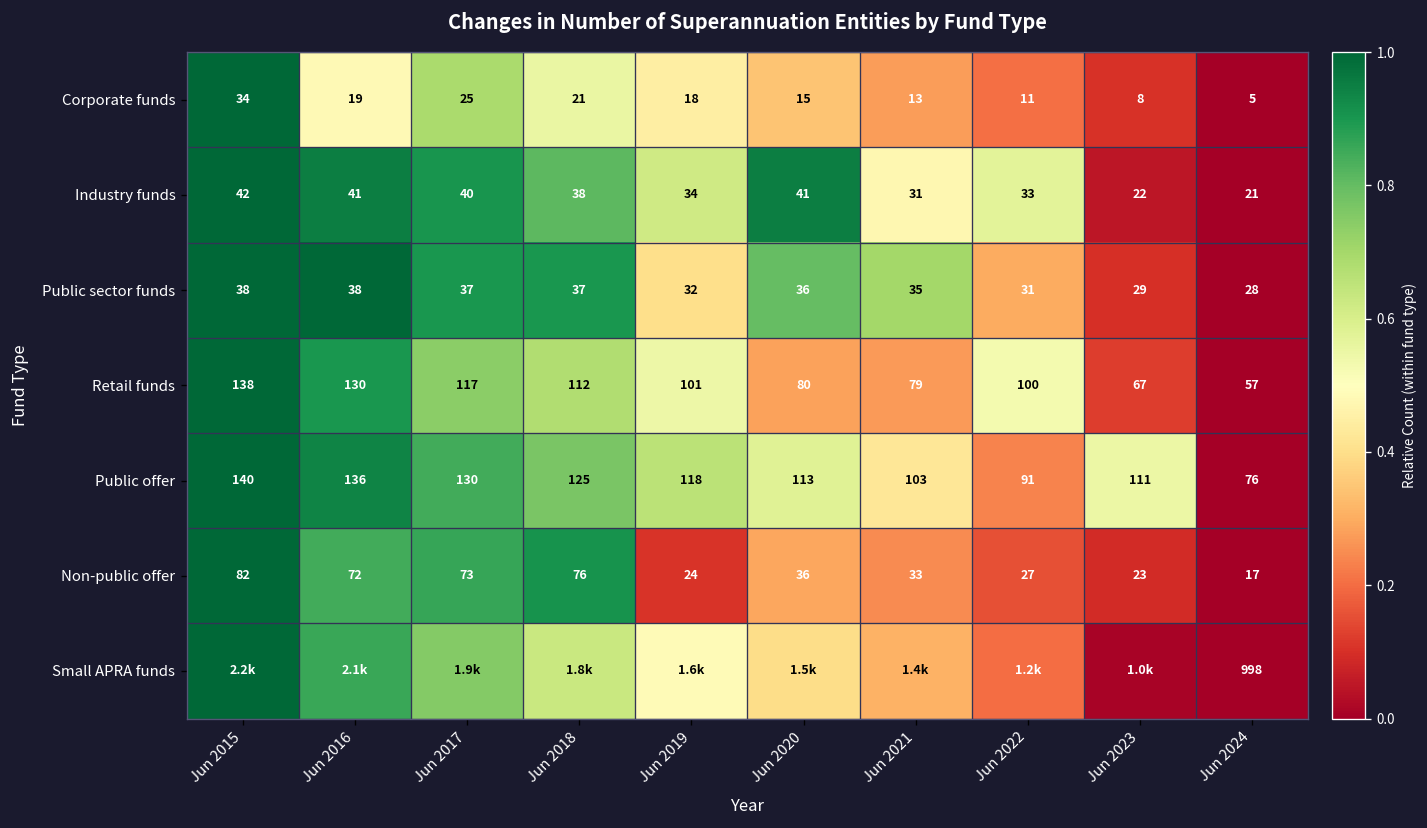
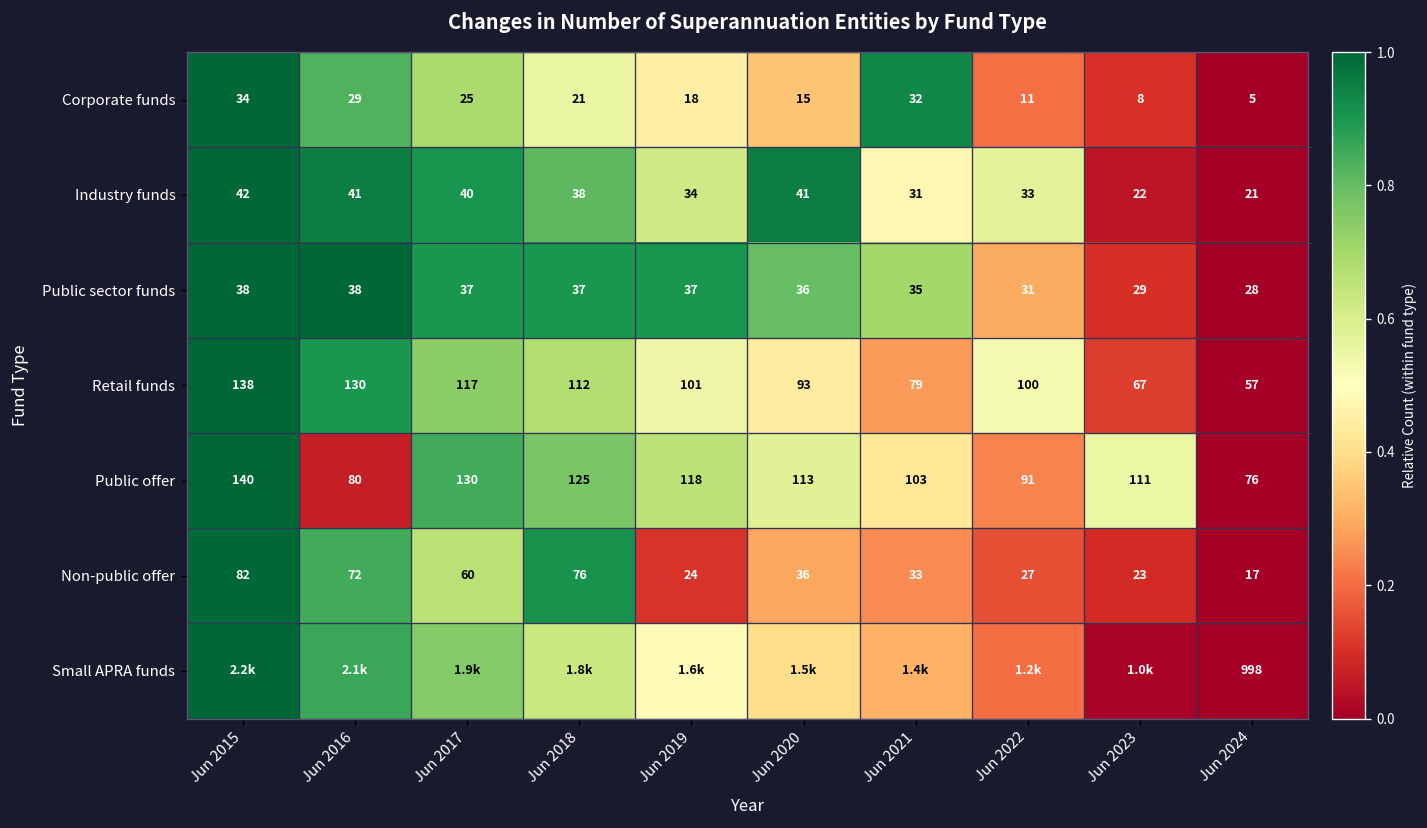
Corporate funds, Jun 2016: 19 -> 29
Corporate funds, Jun 2021: 13 -> 32
Public sector funds, Jun 2019: 32 -> 37
Retail funds, Jun 2020: 80 -> 93
Public offer, Jun 2016: 136 -> 80
Non-public offer, Jun 2017: 73 -> 60
